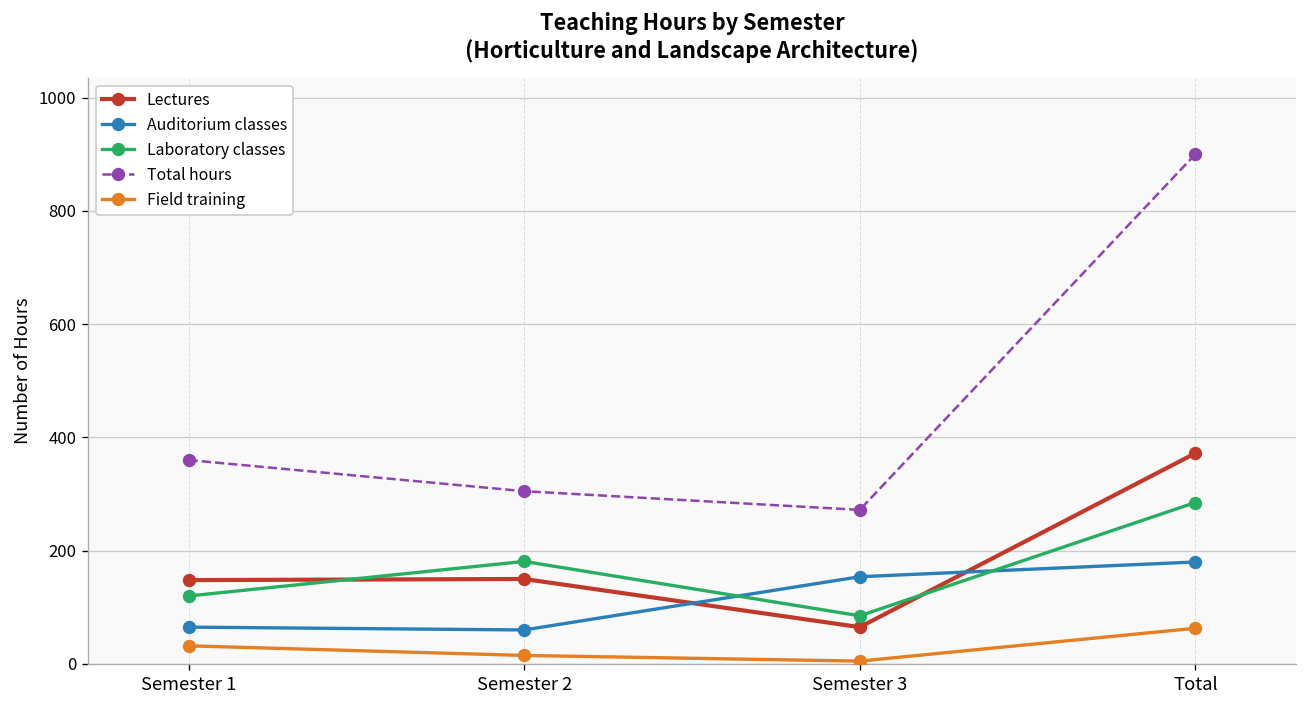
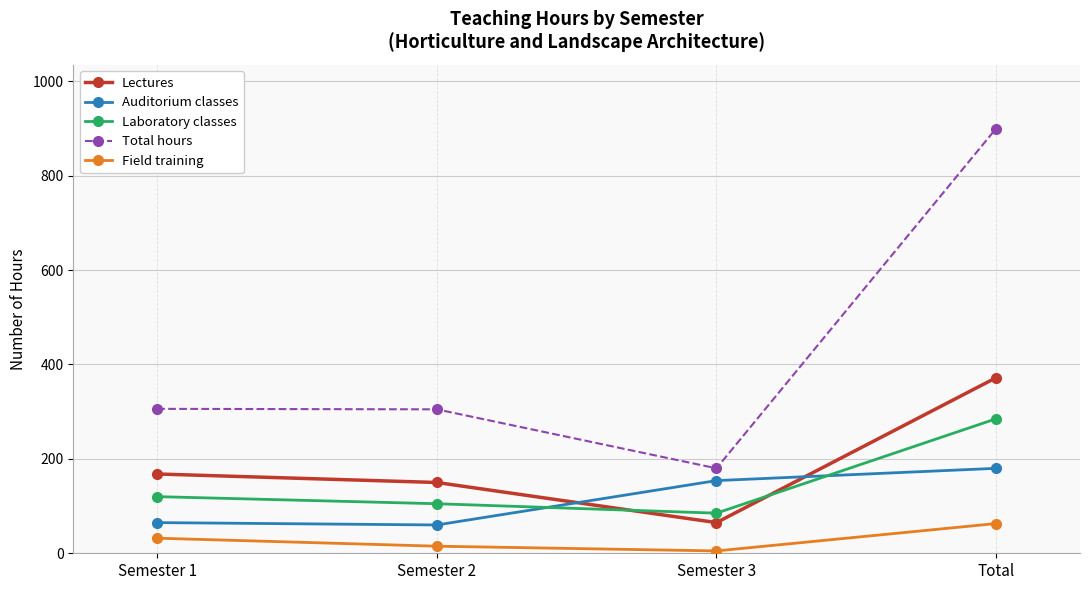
Lectures, Semester 1: 150 -> 170
Total hours, Semester 1: 360 -> 310
Laboratory classes, Semester 2: 180 -> 110
Total hours, Semester 3: 270 -> 180
